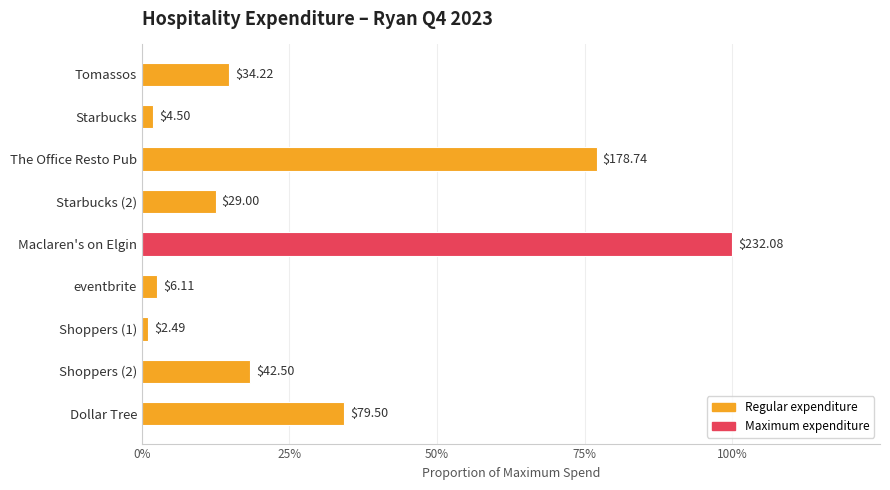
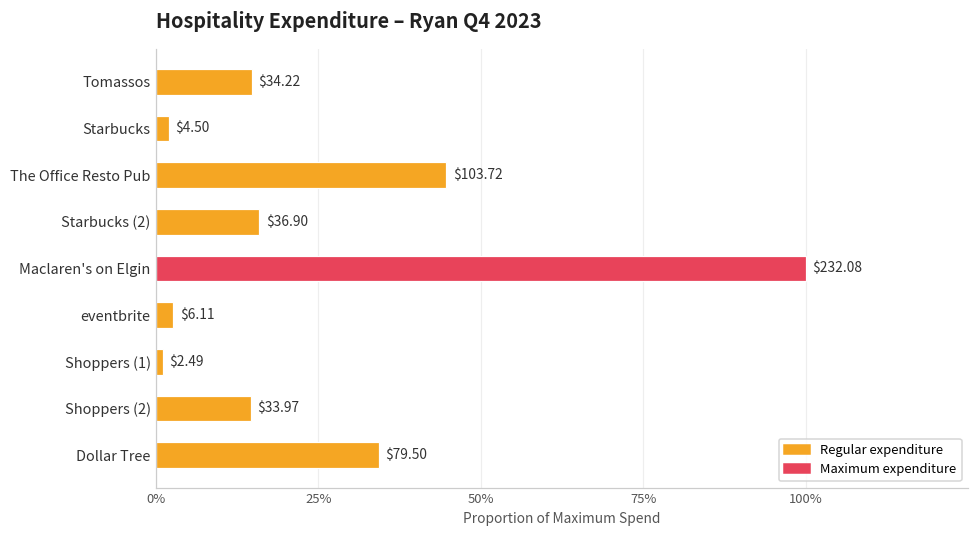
The Office Resto Pub: $178.74 -> $103.72
Starbucks (2): $29.00 -> $36.90
Shoppers (2): $42.50 -> $33.97
